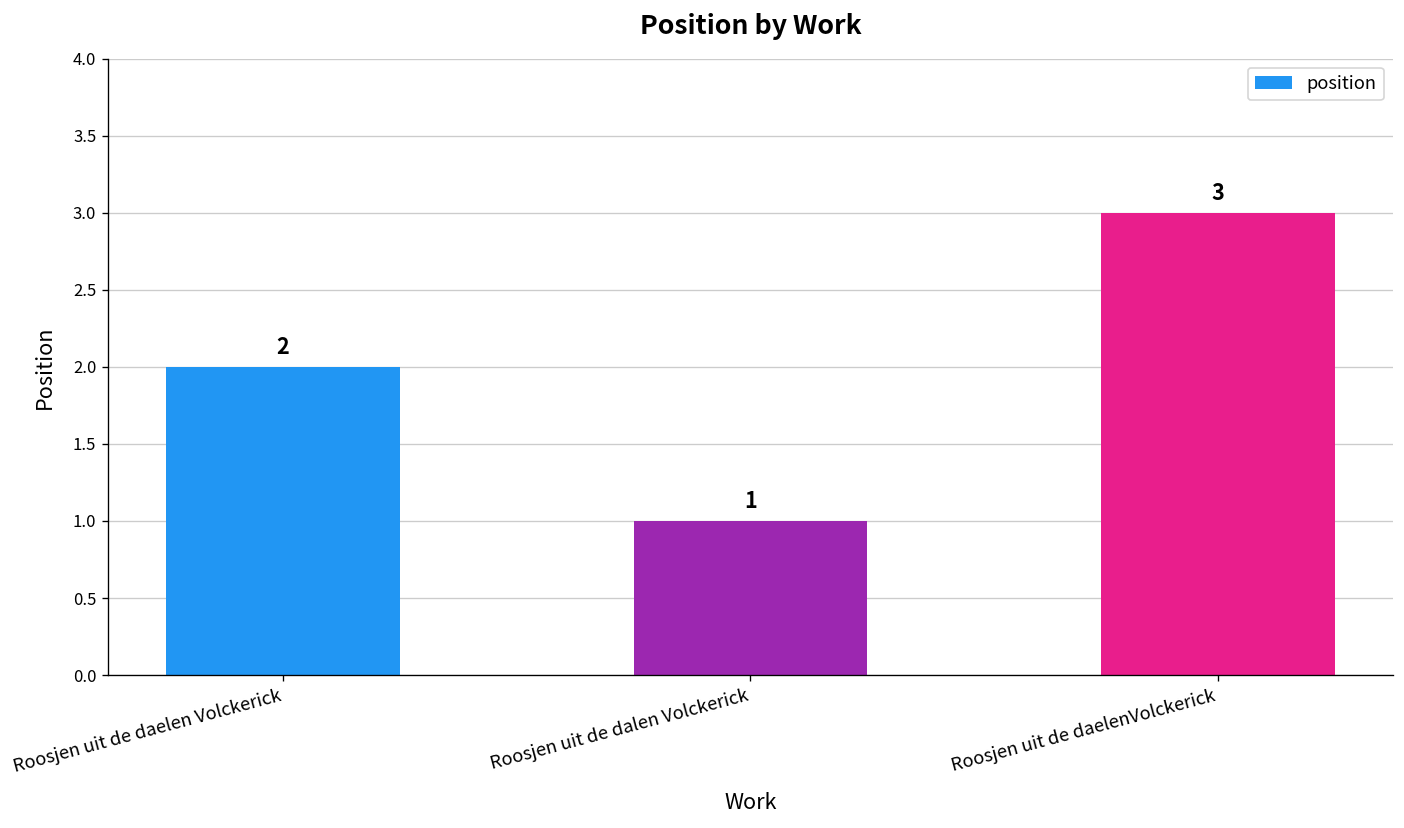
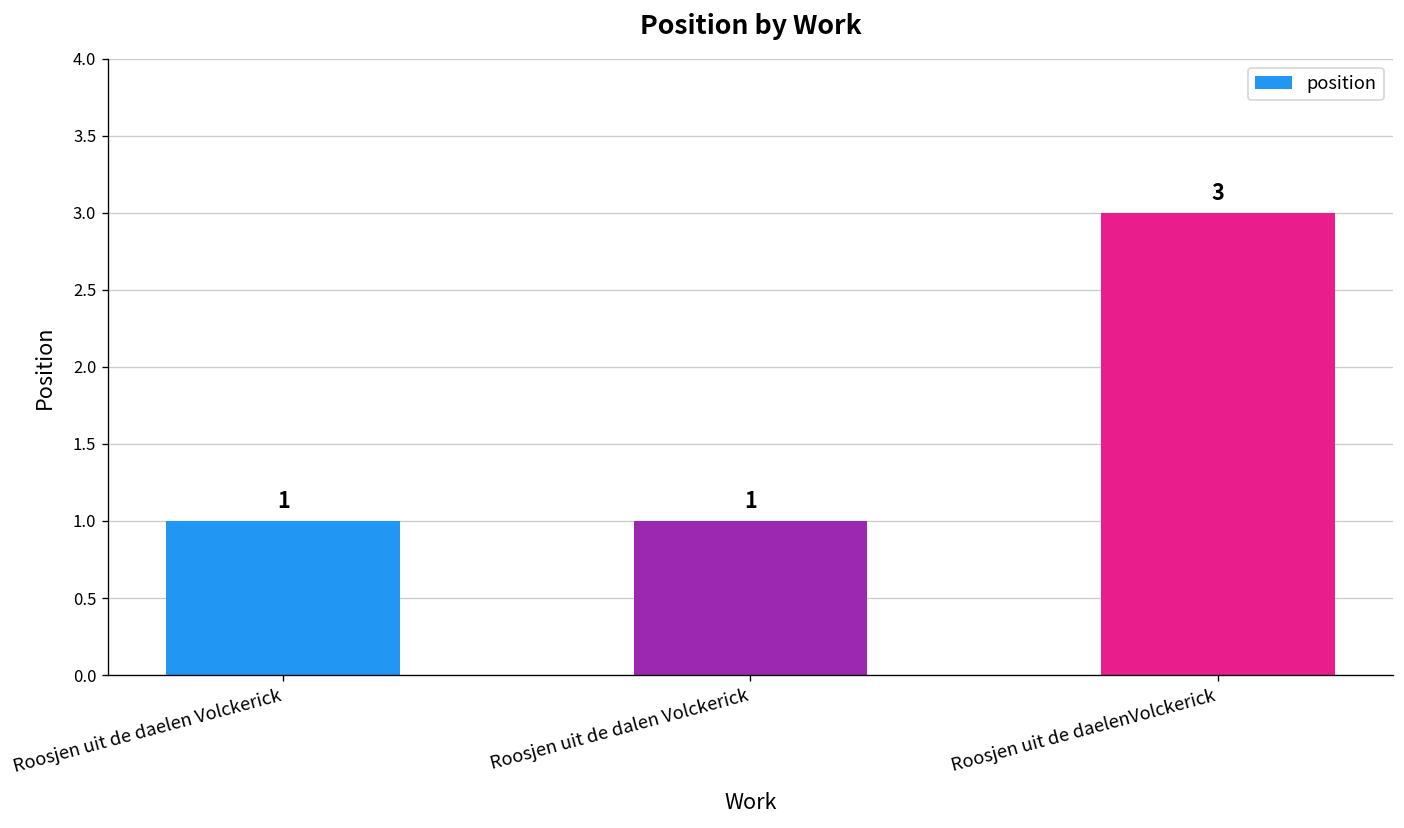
Roosjen uit de daelen Volckerick: 2 -> 1
